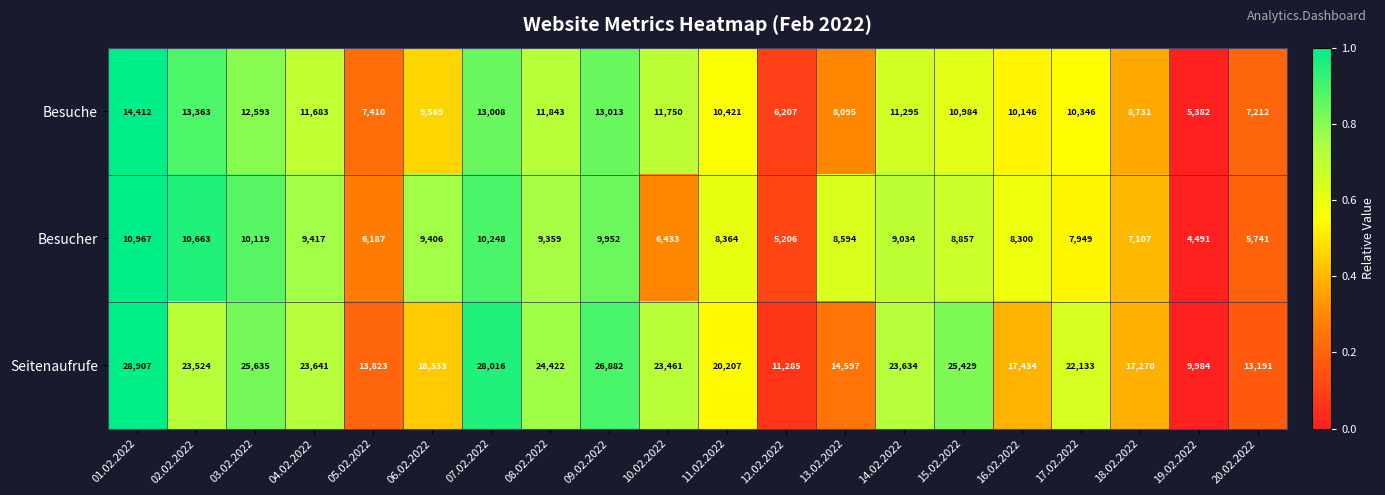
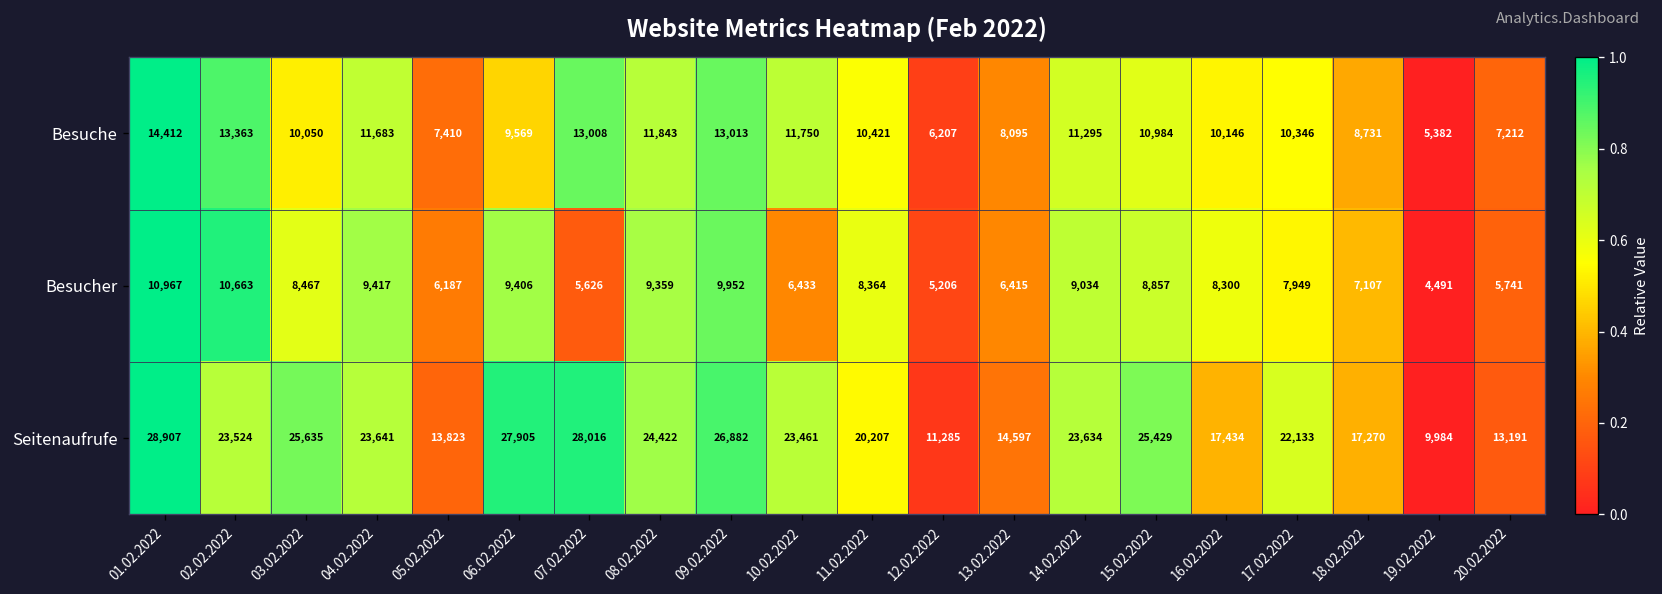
Besuche, 03.02.2022: 12,593 -> 10,050
Besucher, 03.02.2022: 10,119 -> 8,467
Besucher, 07.02.2022: 10,248 -> 5,626
Besucher, 13.02.2022: 8,594 -> 6,415
Seitenaufrufe, 06.02.2022: 18,333 -> 27,905
